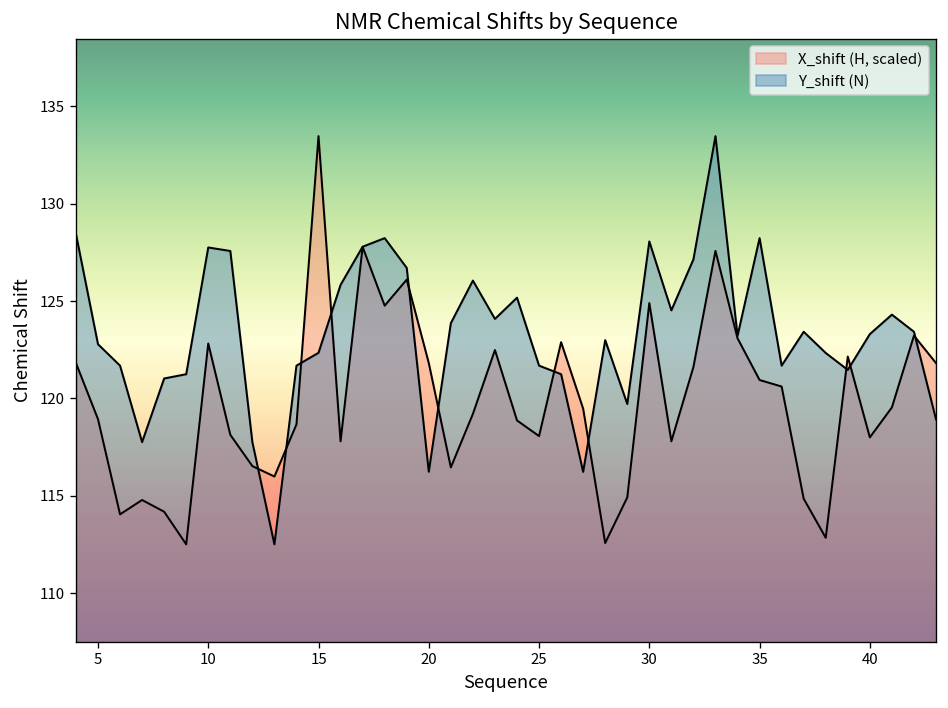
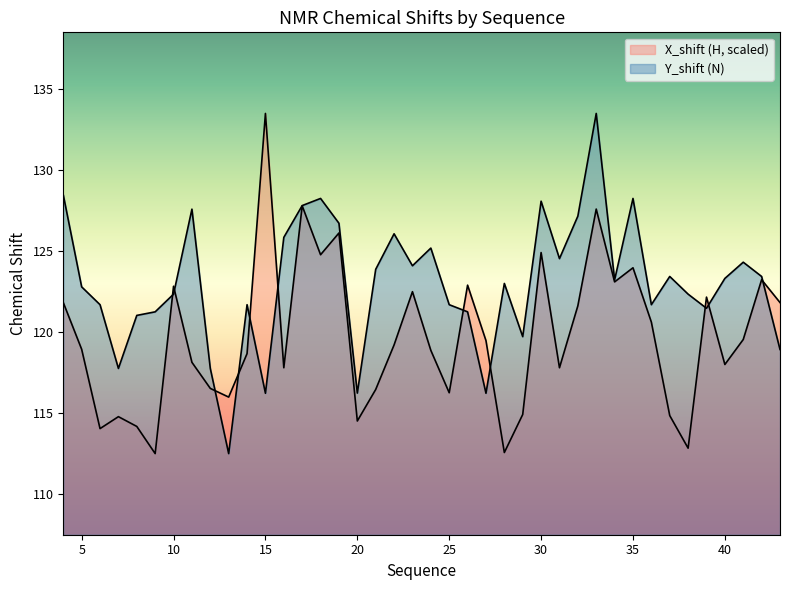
Y_shift (N), 10: 127.8 -> 122.3
Y_shift (N), 15: 122.3 -> 116.2
X_shift (H, scaled), 20: 121.8 -> 114.5
X_shift (H, scaled), 25: 118.1 -> 116.3
X_shift (H, scaled), 35: 120.9 -> 124.0
